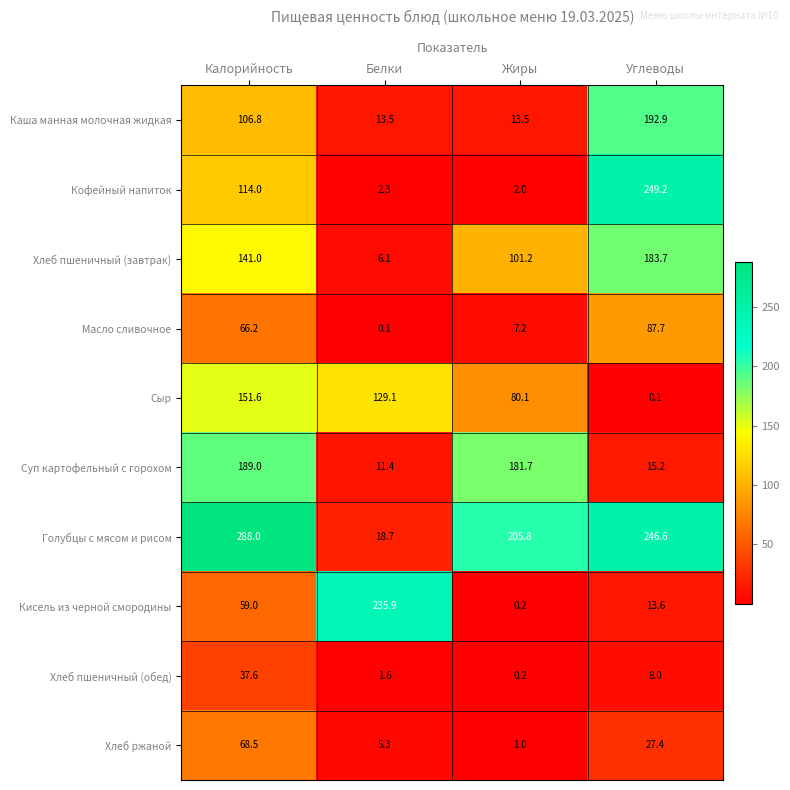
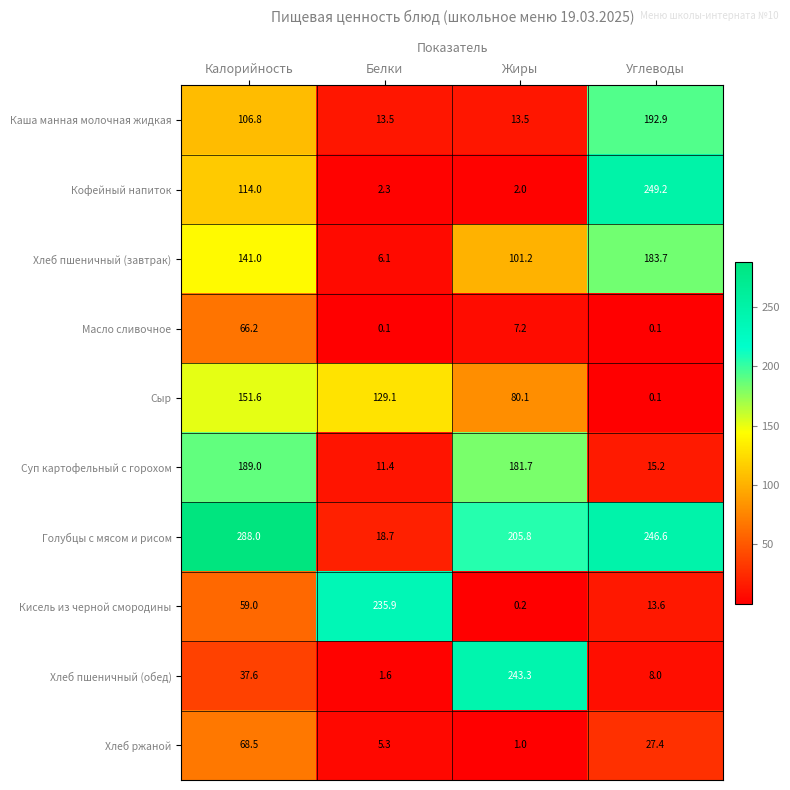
Масло сливочное, Углеводы: 87.7 -> 0.1
Хлеб пшеничный (обед), Жиры: 0.2 -> 243.3
